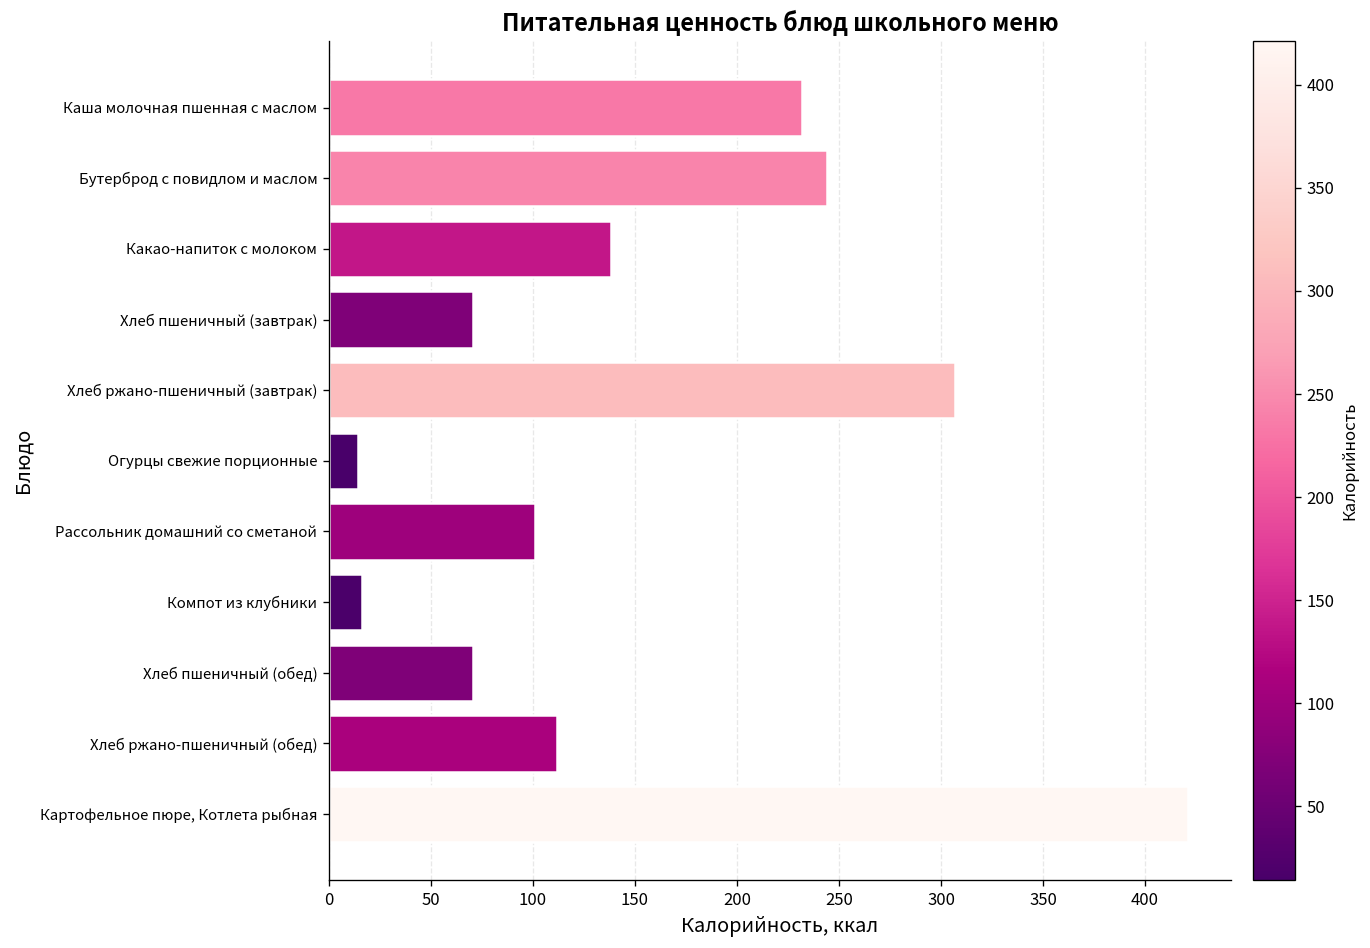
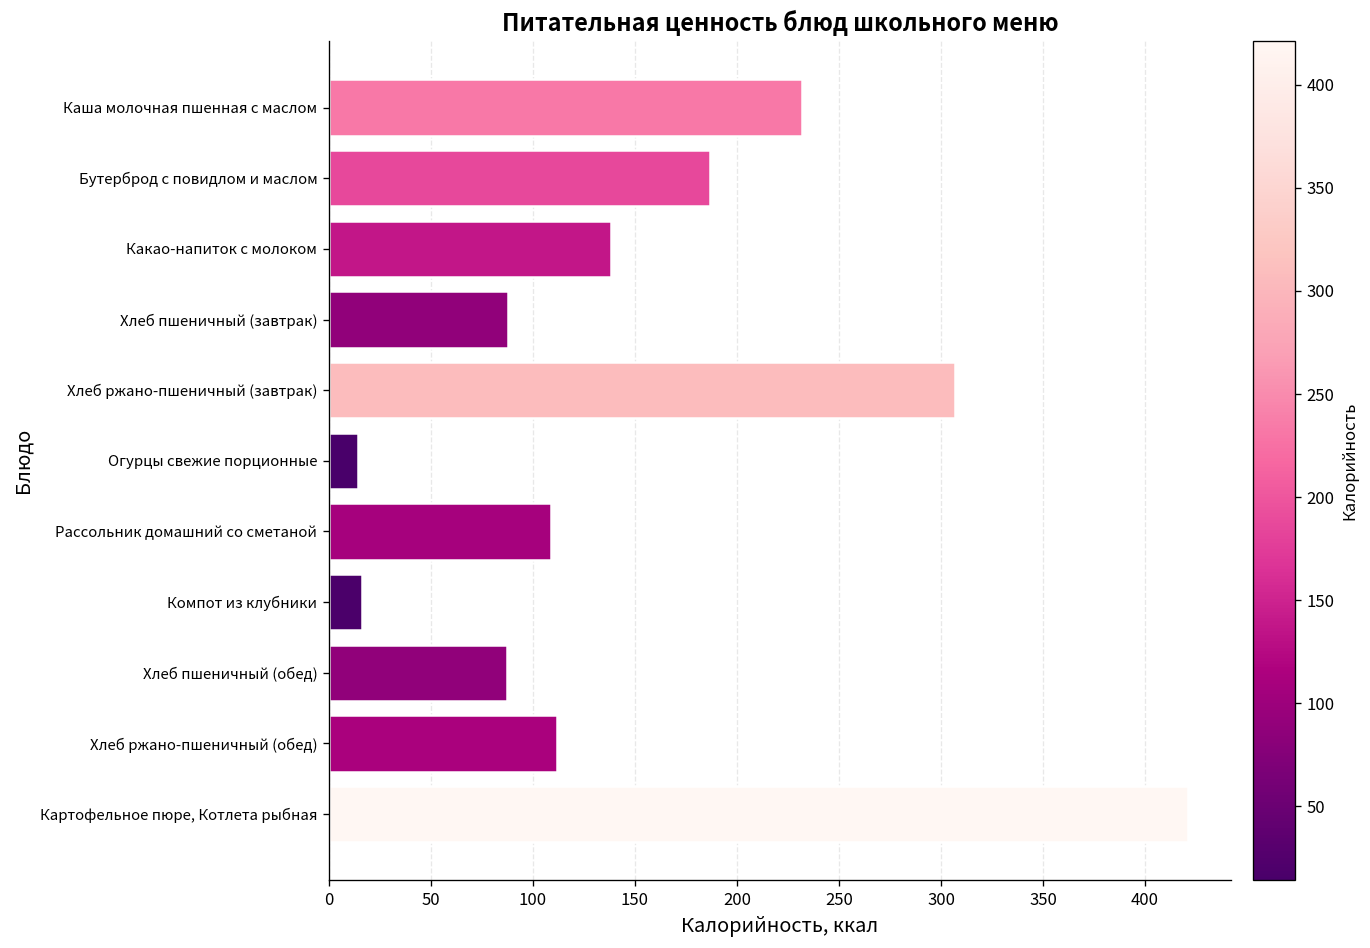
Бутерброд с повидлом и маслом: 244 -> 187
Хлеб пшеничный (завтрак): 71 -> 88
Рассольник домашний со сметаной: 101 -> 109
Хлеб пшеничный (обед): 71 -> 87
